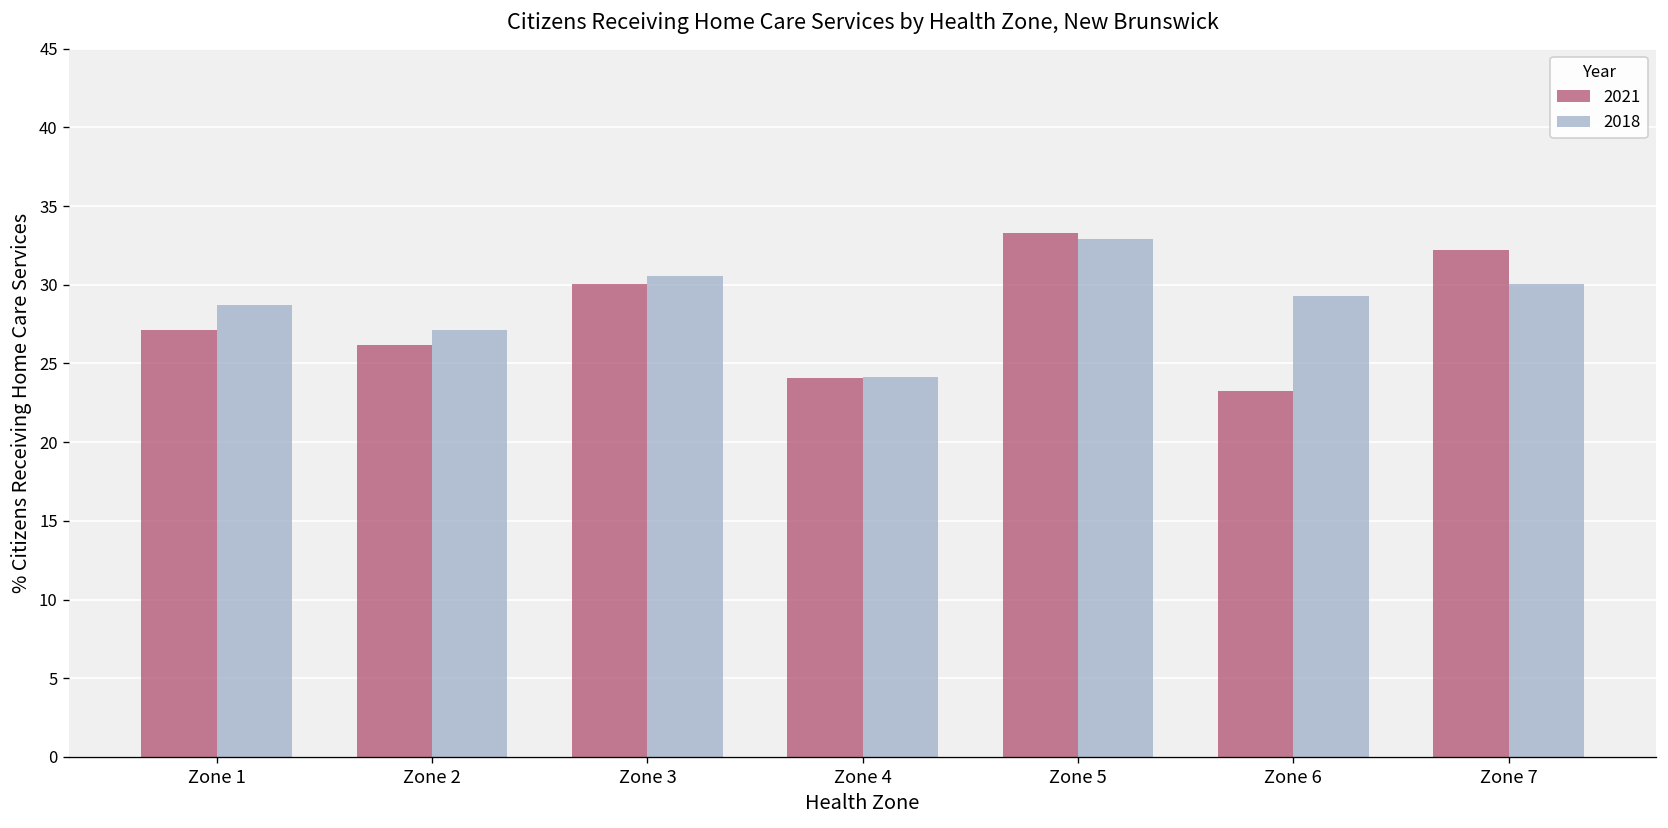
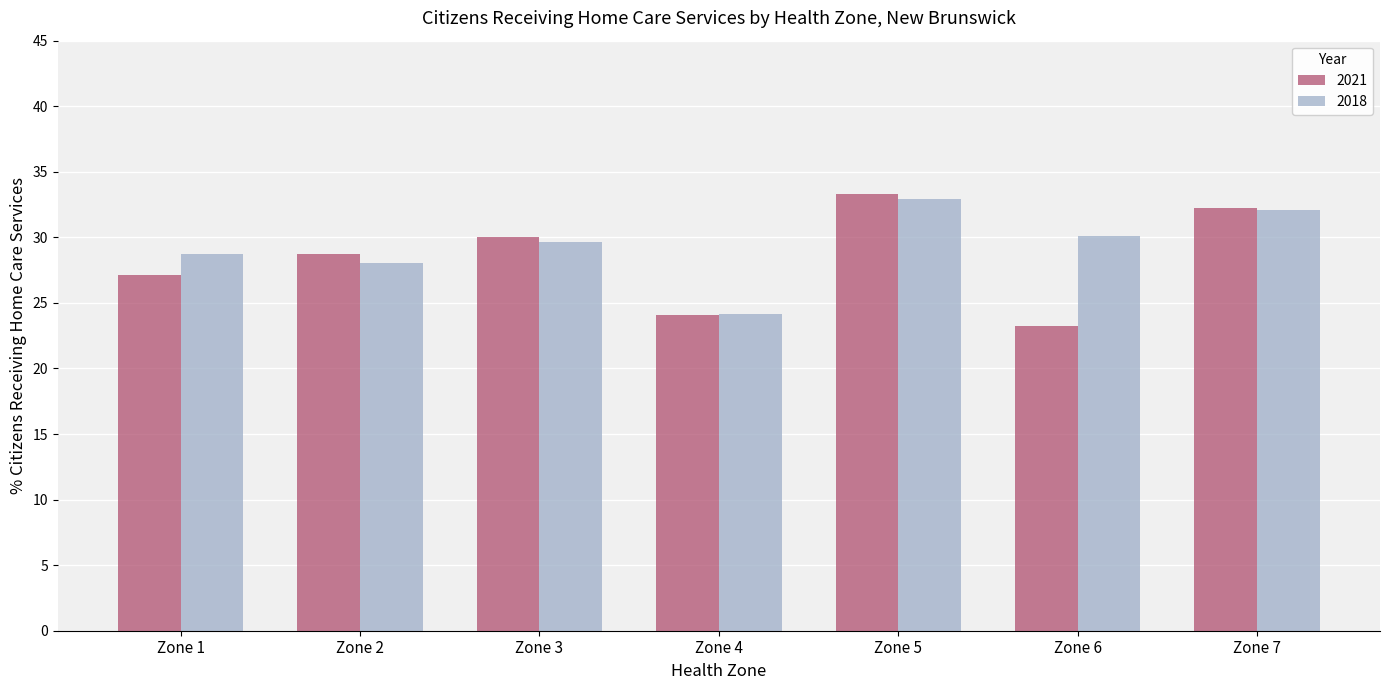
2021, Zone 2: 26.1 -> 28.7
2018, Zone 2: 27.1 -> 28.1
2018, Zone 3: 30.5 -> 29.6
2018, Zone 6: 29.3 -> 30.1
2018, Zone 7: 30.0 -> 32.1
